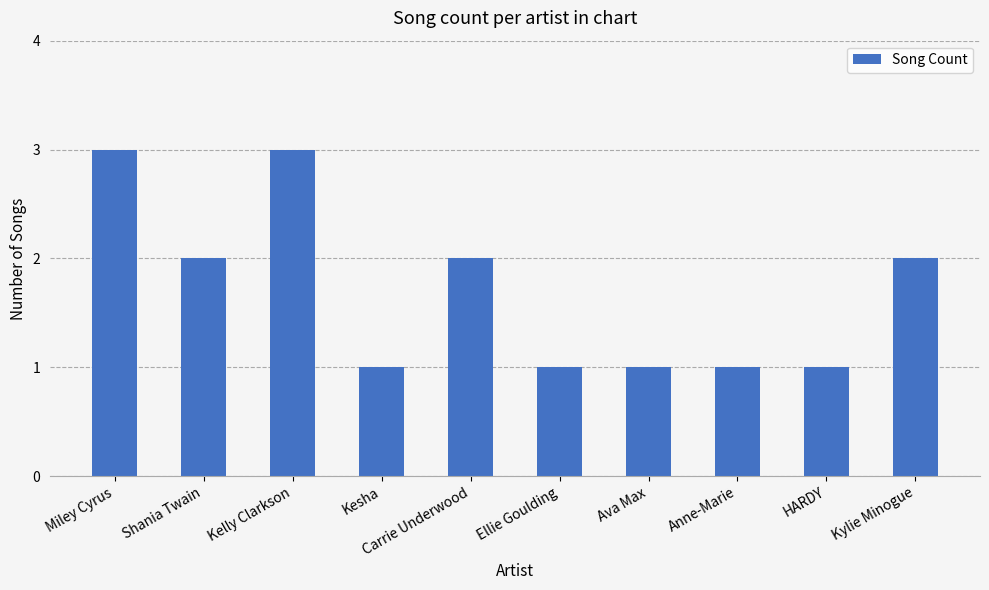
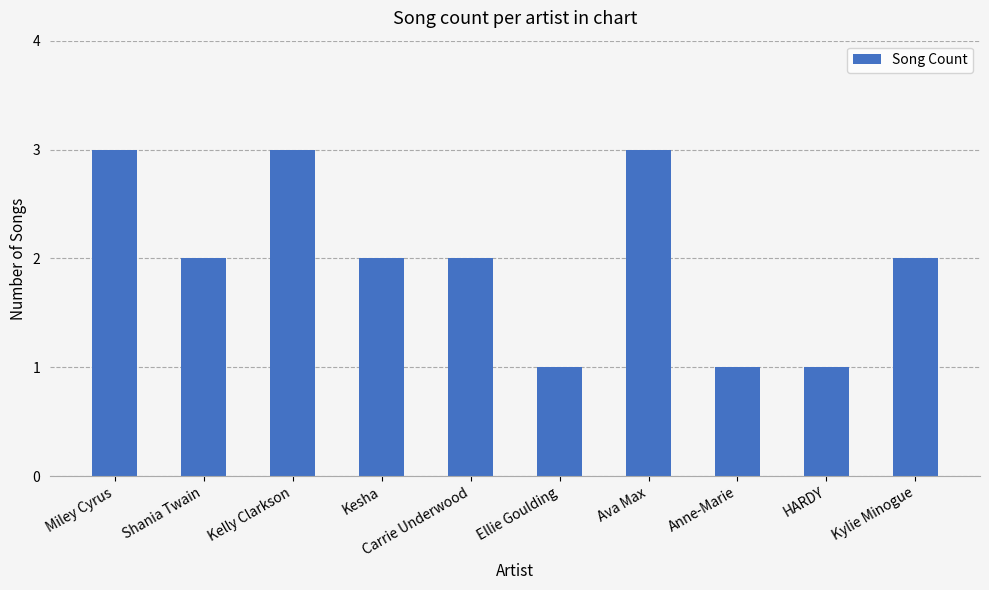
Kesha: 1 -> 2
Ava Max: 1 -> 3
